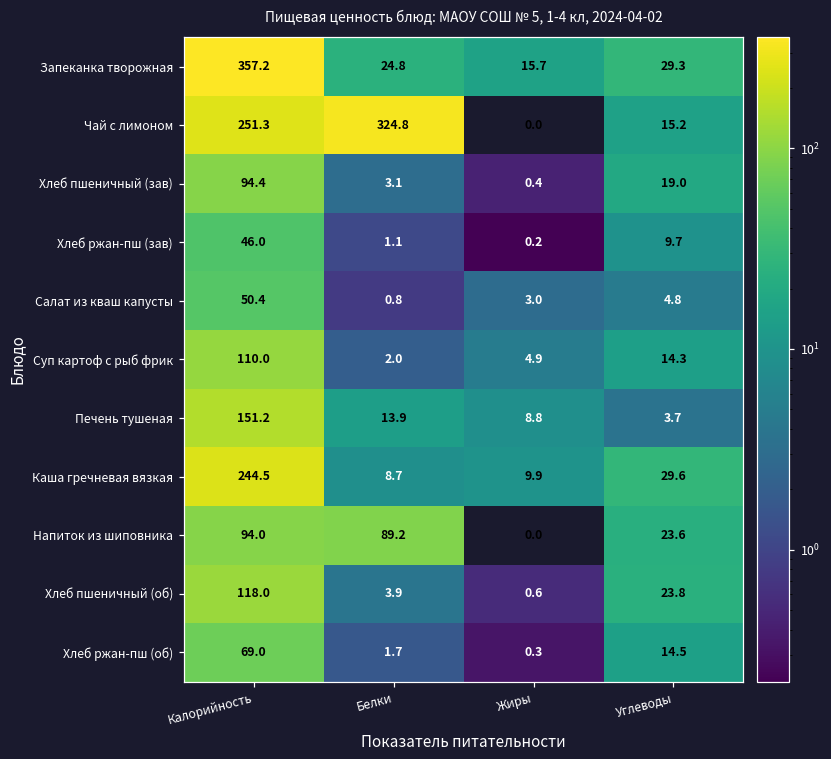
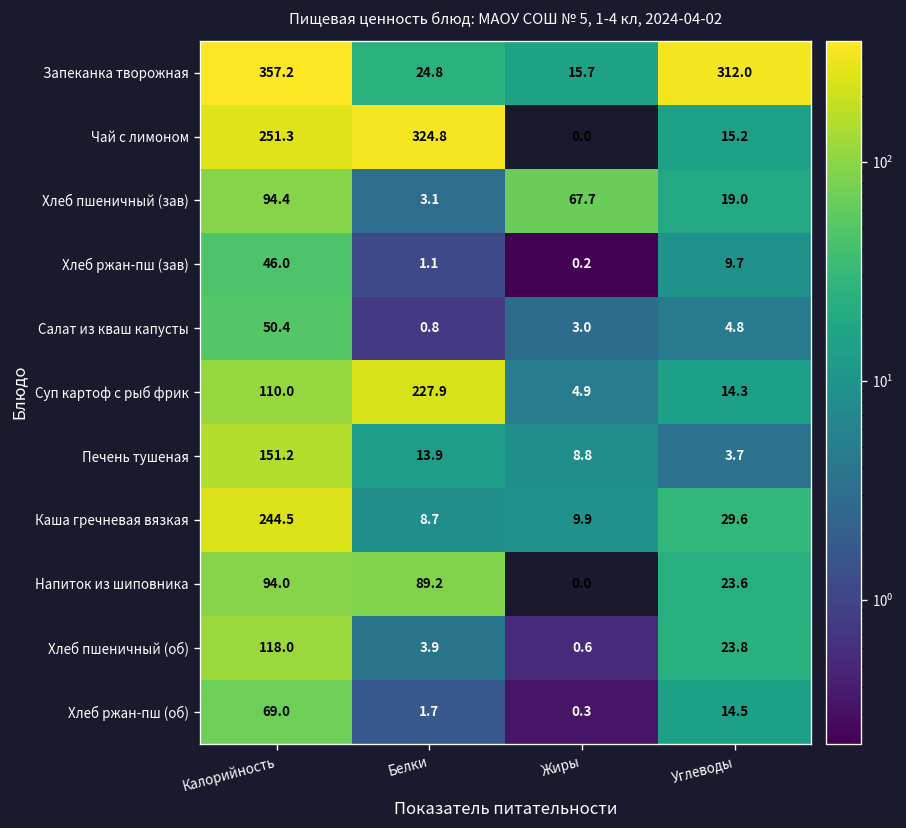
Запеканка творожная, Углеводы: 29.3 -> 312.0
Хлеб пшеничный (зав), Жиры: 0.4 -> 67.7
Суп картоф с рыб фрик, Белки: 2.0 -> 227.9
